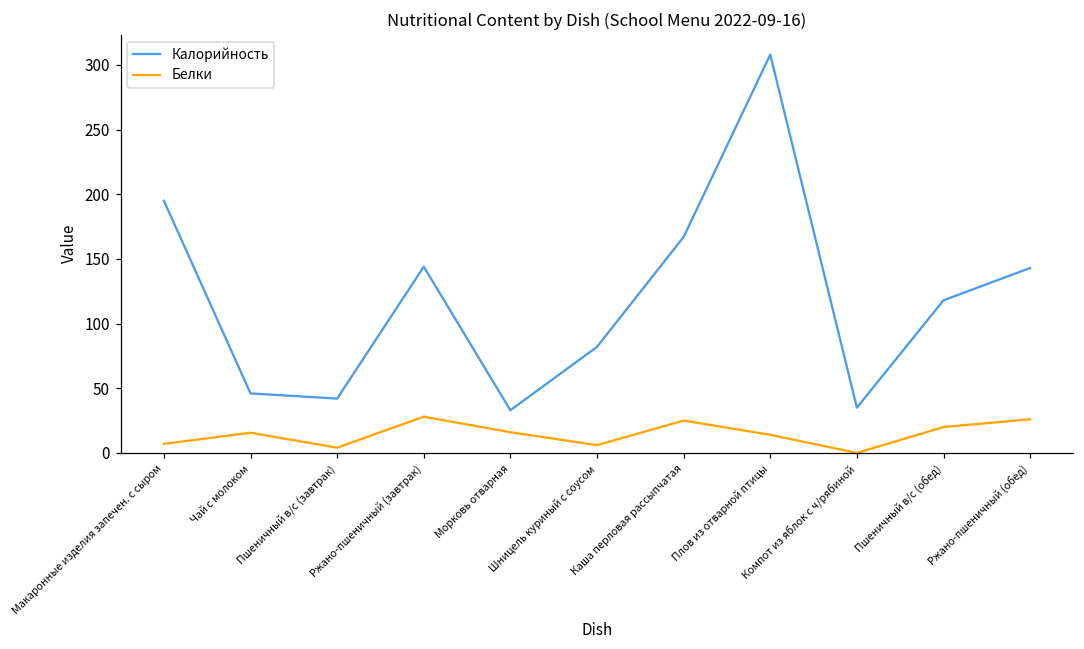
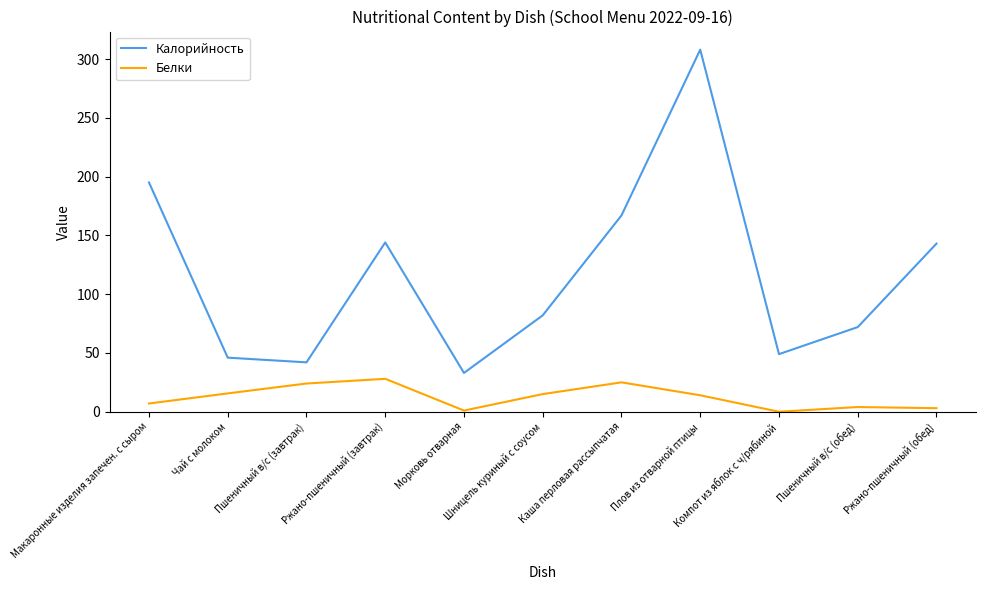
Белки, Пшеничный в/с (завтрак): 4 -> 24
Белки, Морковь отварная: 16 -> 1
Белки, Шницель куриный с соусом: 6 -> 15
Калорийность, Компот из яблок с ч/рябиной: 35 -> 49
Калорийность, Пшеничный в/с (обед): 118 -> 72
Белки, Пшеничный в/с (обед): 20 -> 4
Белки, Ржано-пшеничный (обед): 26 -> 3
